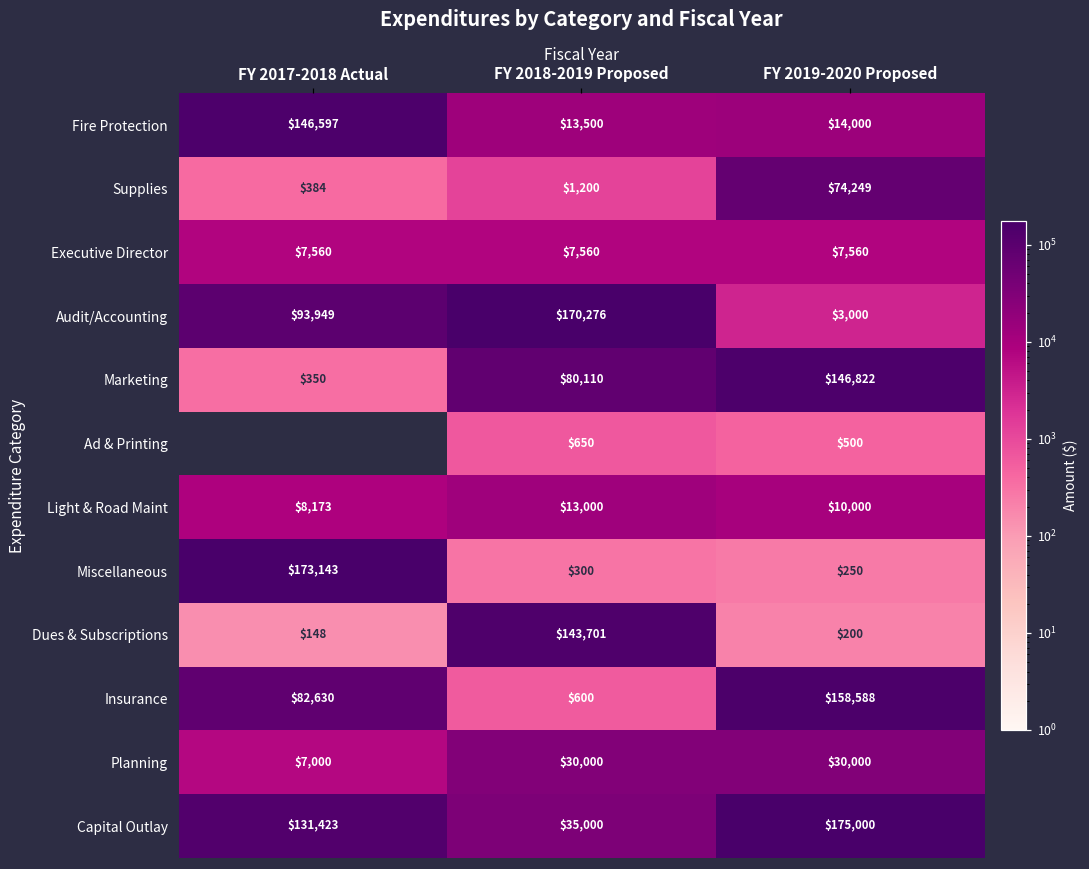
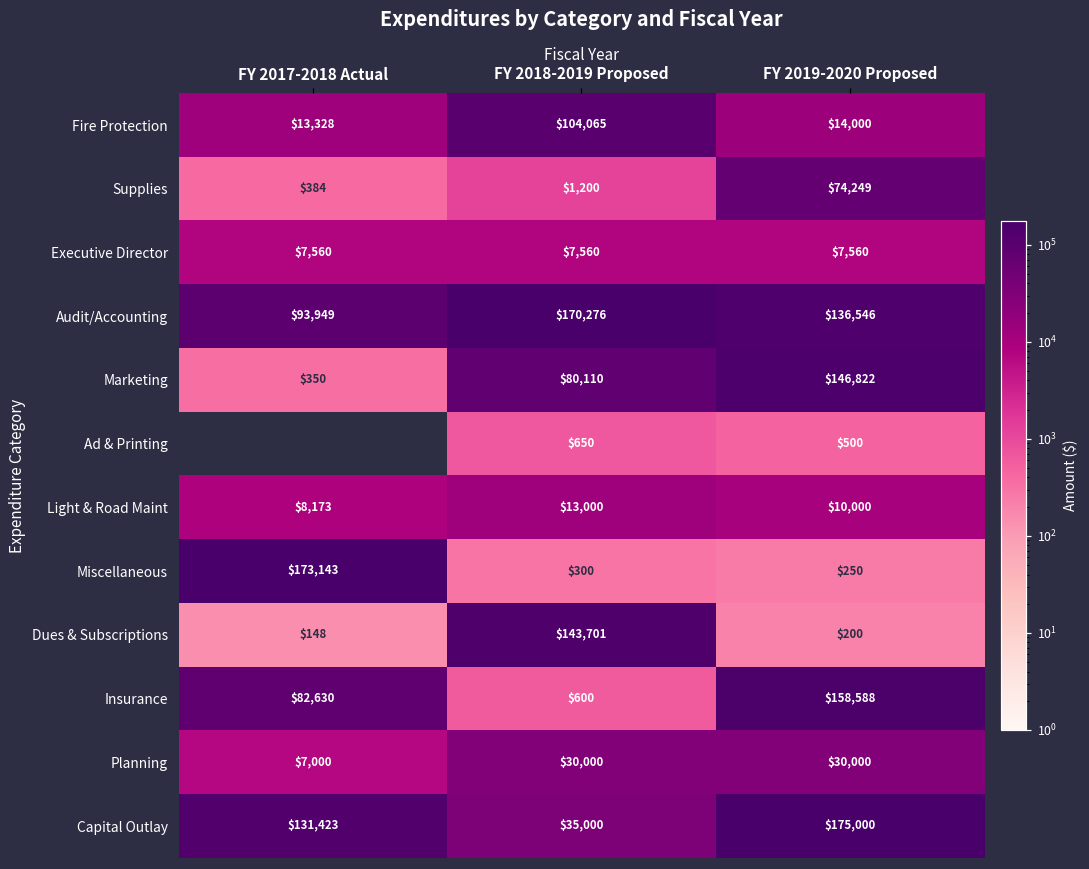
Fire Protection, FY 2017-2018 Actual: $146,597 -> $13,328
Fire Protection, FY 2018-2019 Proposed: $13,500 -> $104,065
Audit/Accounting, FY 2019-2020 Proposed: $3,000 -> $136,546
